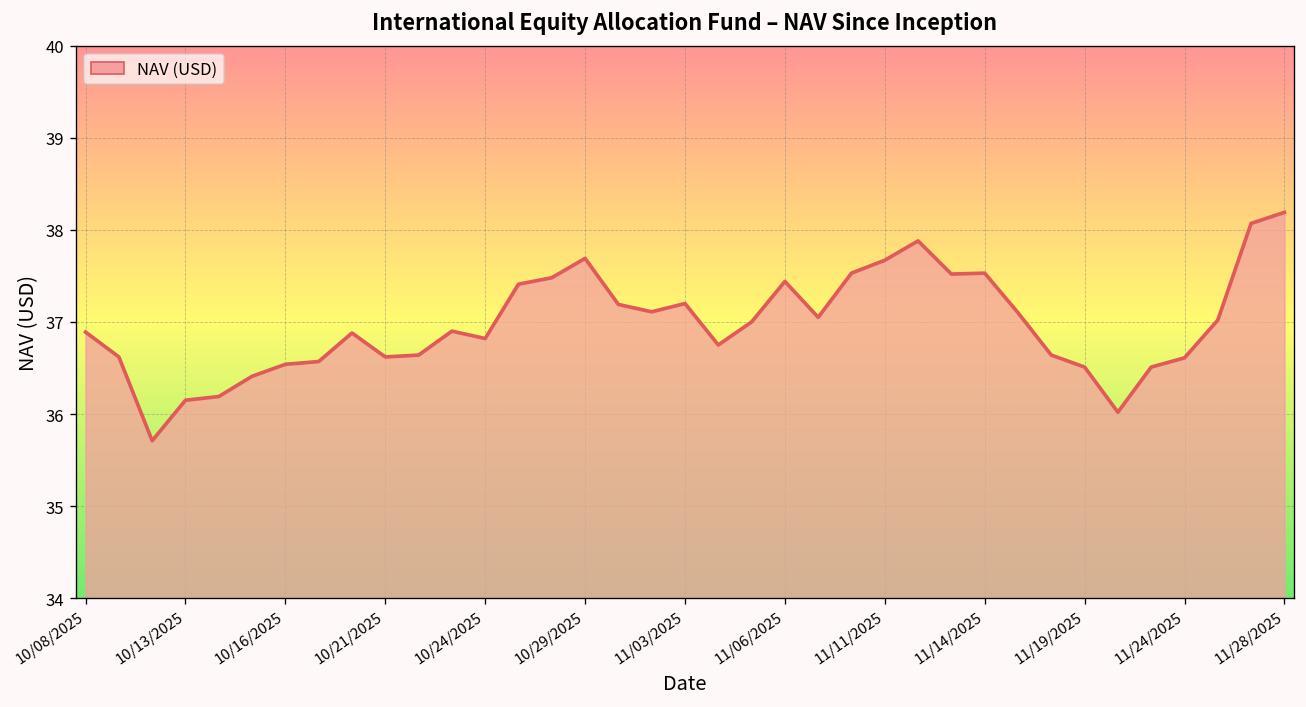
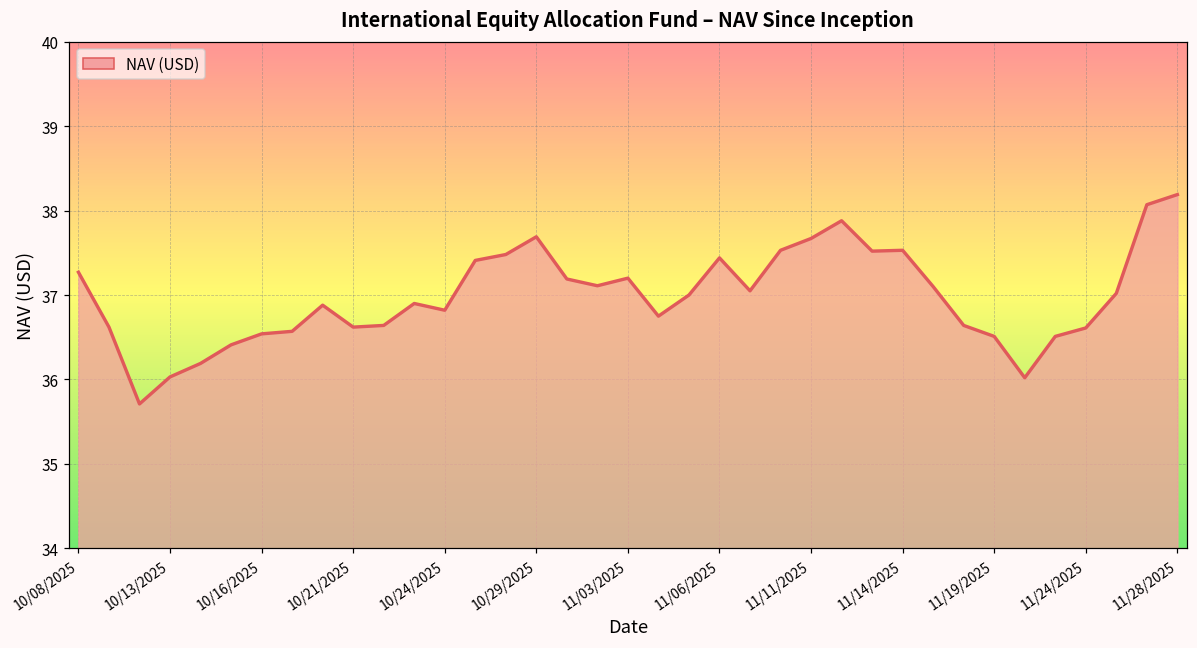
10/08/2025: 36.9 -> 37.3
10/13/2025: 36.2 -> 36.0
